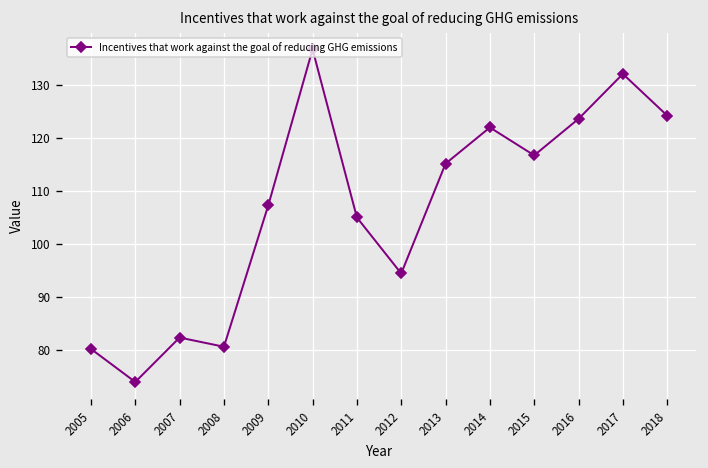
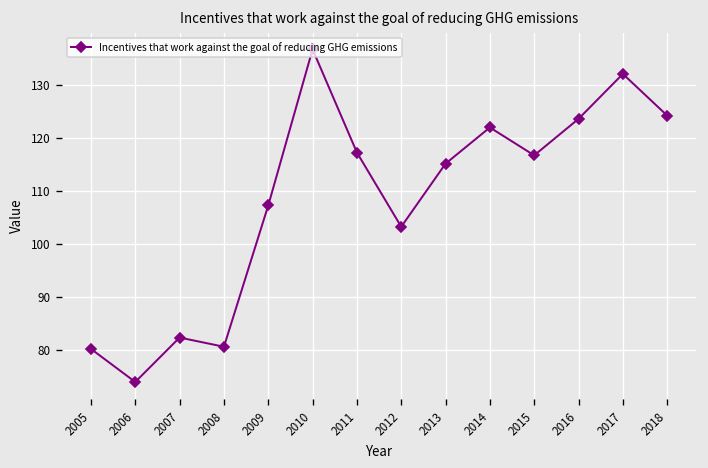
2011: 105 -> 117
2012: 94 -> 103
